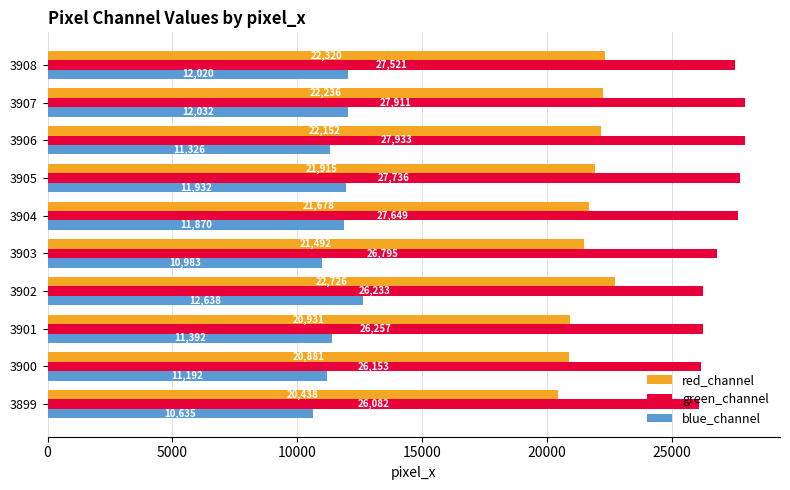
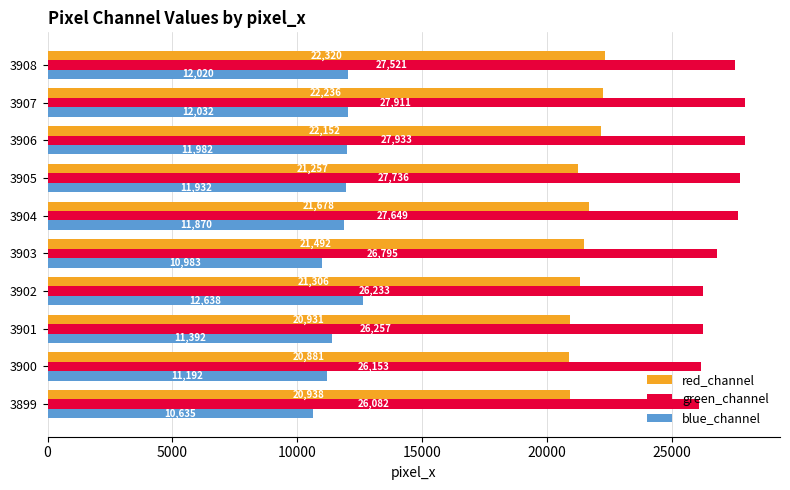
blue_channel, 3906: 11,326 -> 11,982
red_channel, 3905: 21,915 -> 21,257
red_channel, 3902: 22,726 -> 21,306
red_channel, 3899: 20,438 -> 20,938
